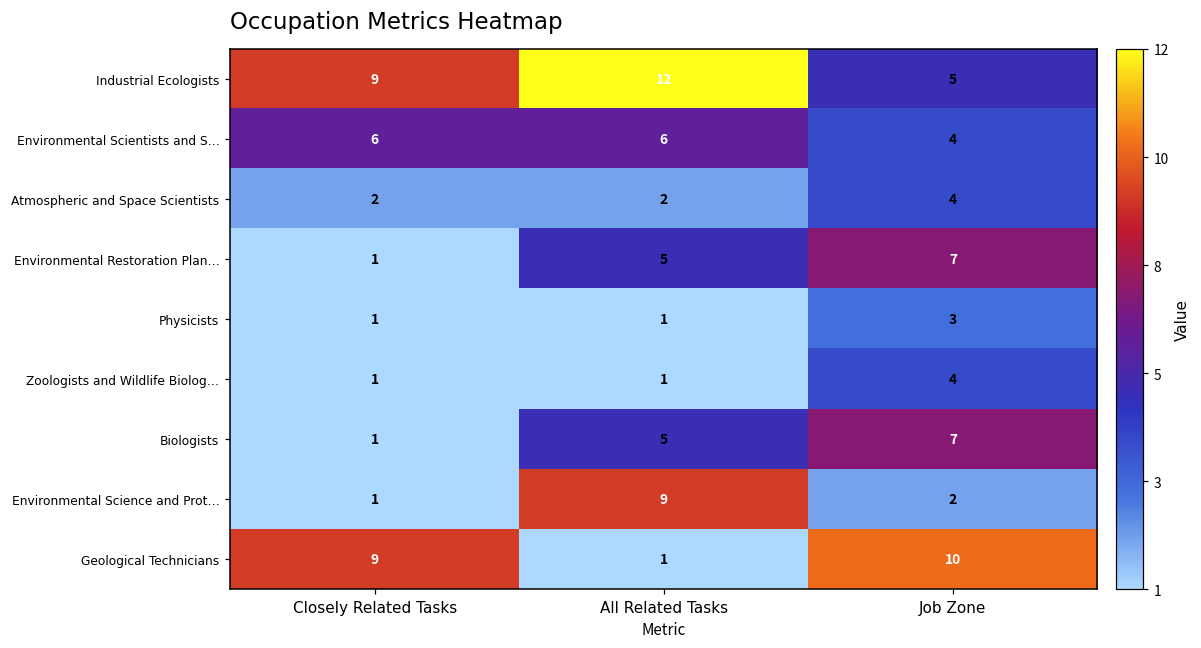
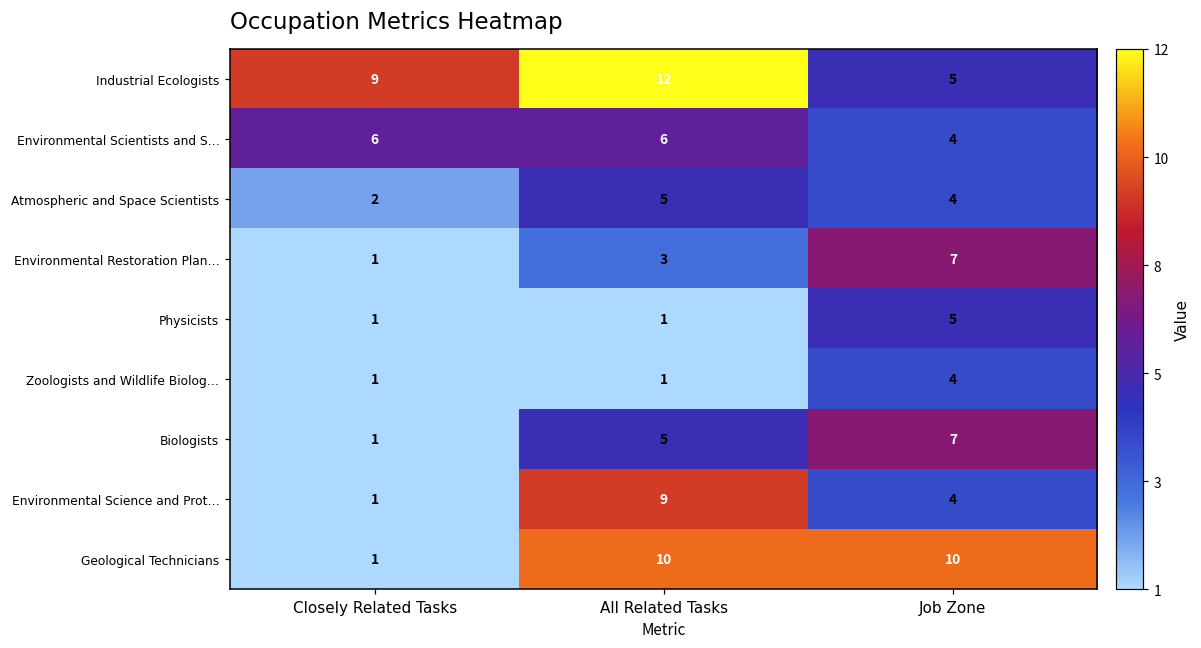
Atmospheric and Space Scientists, All Related Tasks: 2 -> 5
Environmental Restoration Plan…, All Related Tasks: 5 -> 3
Physicists, Job Zone: 3 -> 5
Environmental Science and Prot…, Job Zone: 2 -> 4
Geological Technicians, Closely Related Tasks: 9 -> 1
Geological Technicians, All Related Tasks: 1 -> 10
